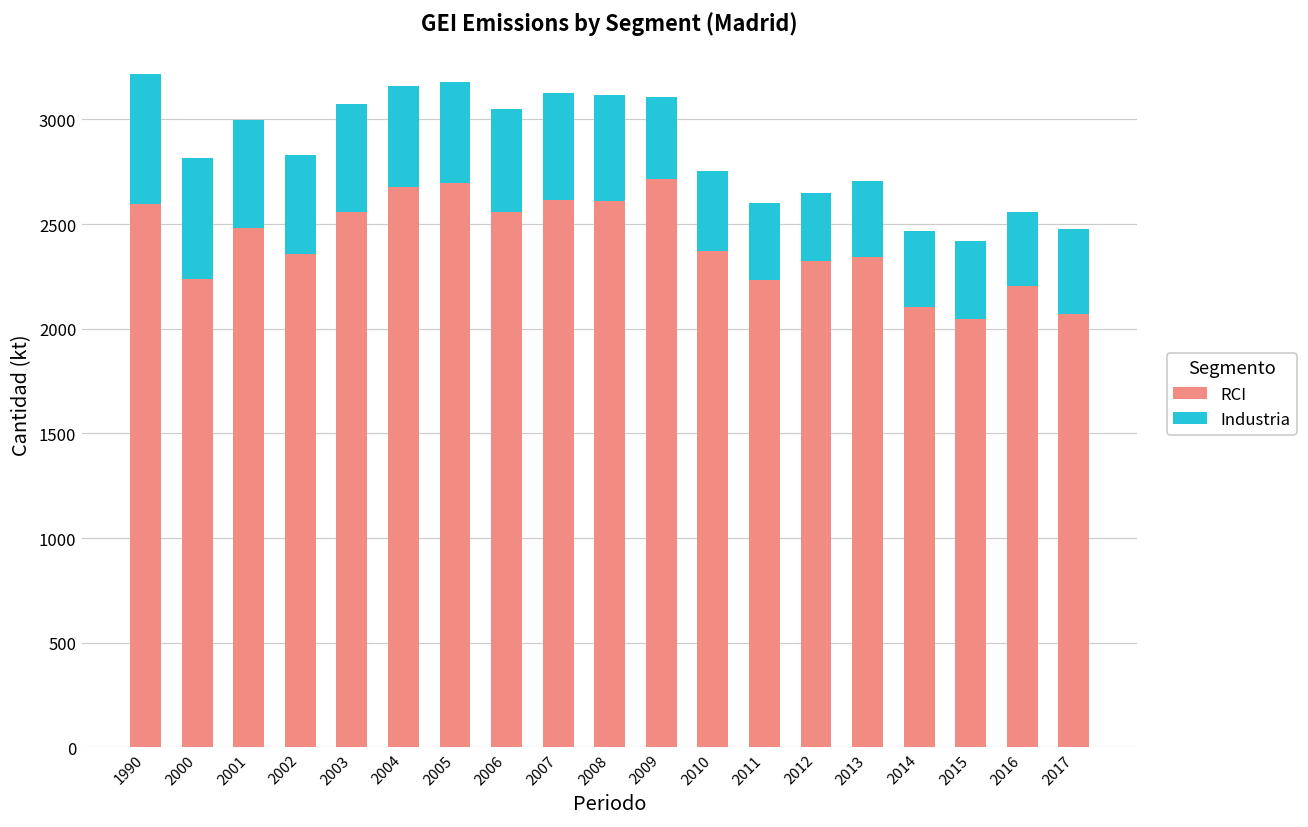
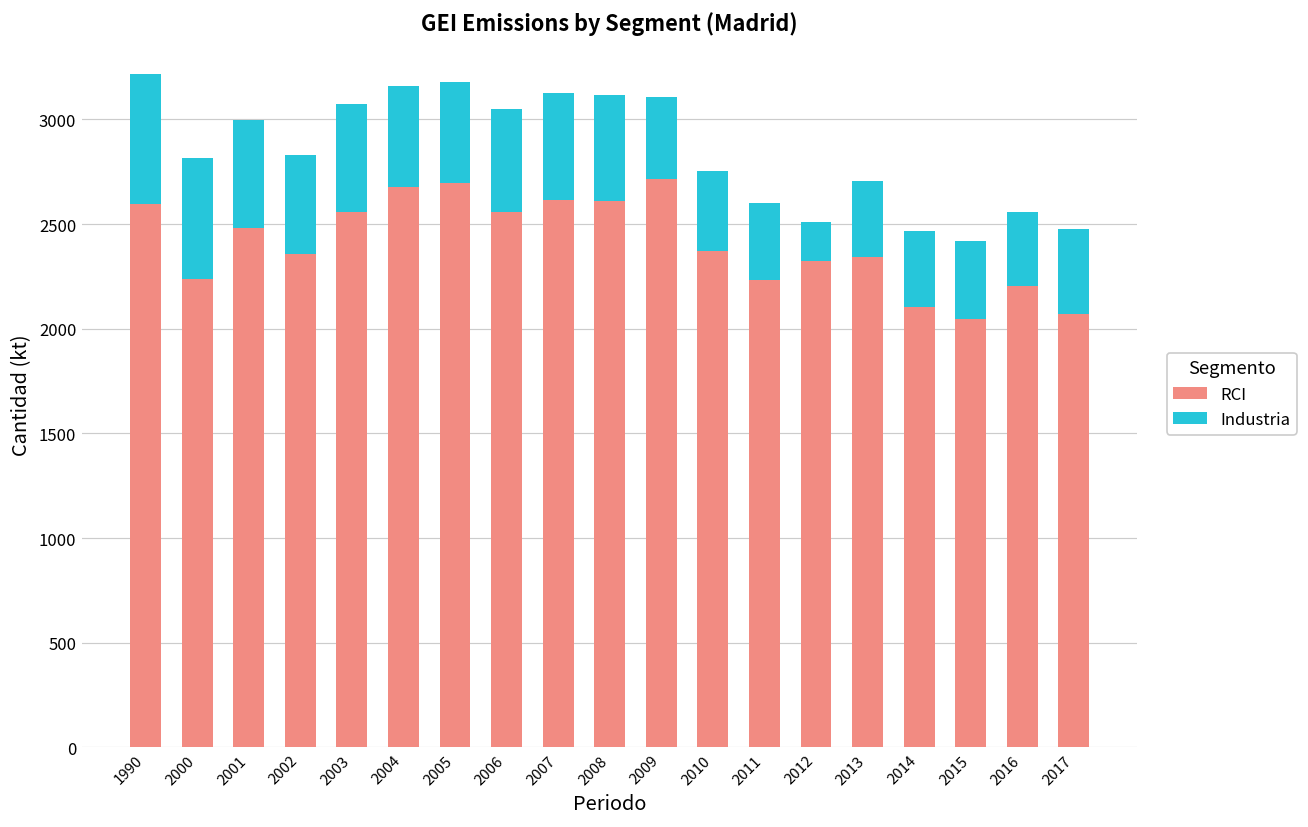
Industria, 2012: 320 -> 180
